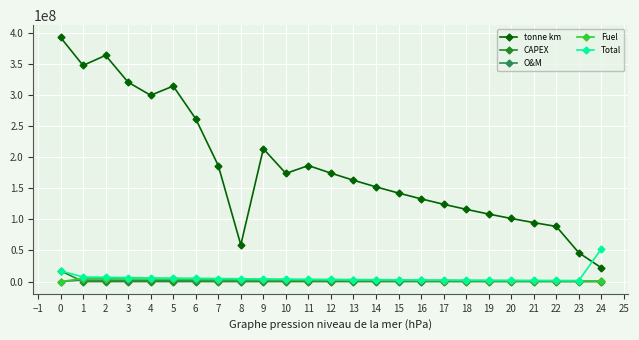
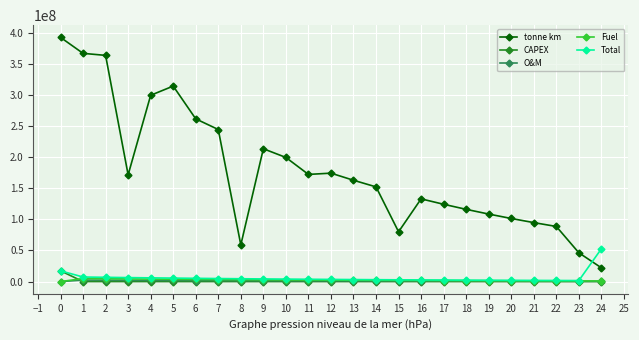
tonne km, 1: 350000000 -> 370000000
tonne km, 3: 320000000 -> 170000000
tonne km, 7: 190000000 -> 240000000
tonne km, 10: 170000000 -> 200000000
tonne km, 11: 190000000 -> 170000000
tonne km, 15: 140000000 -> 80000000
